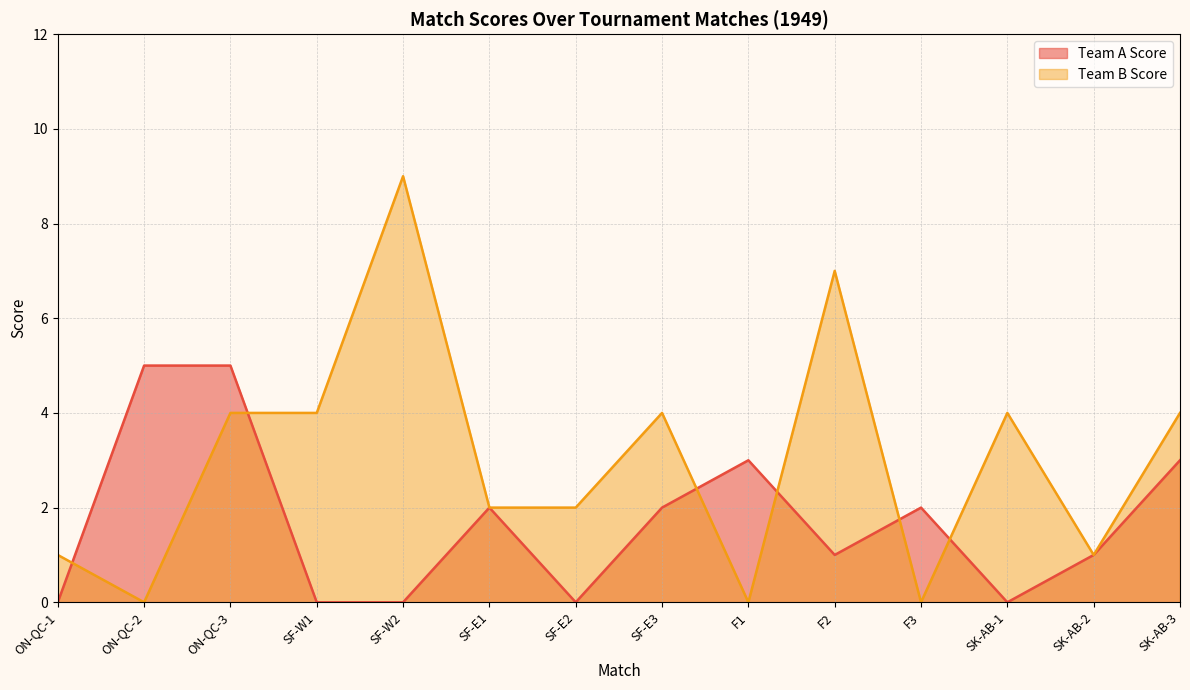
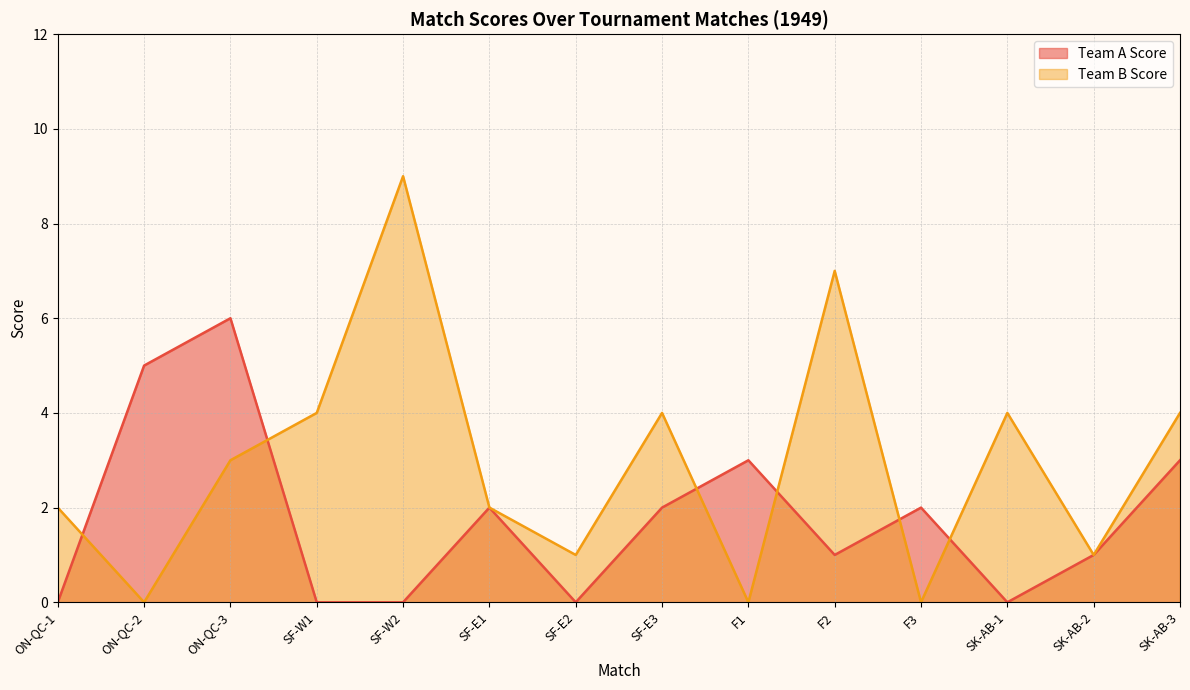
Team B Score, ON-QC-1: 1 -> 2
Team A Score, ON-QC-3: 5 -> 6
Team B Score, ON-QC-3: 4 -> 3
Team B Score, SF-E2: 2 -> 1
